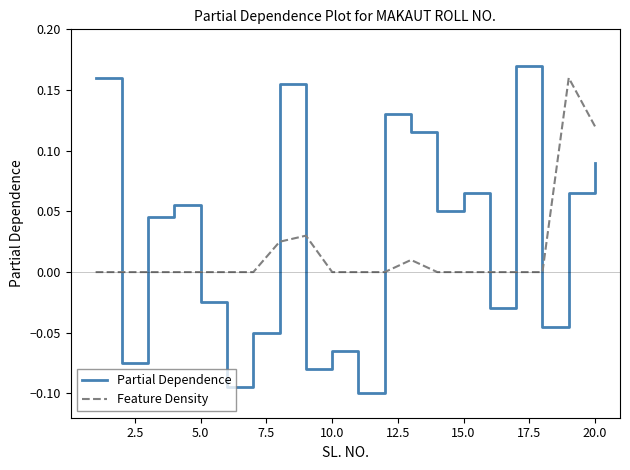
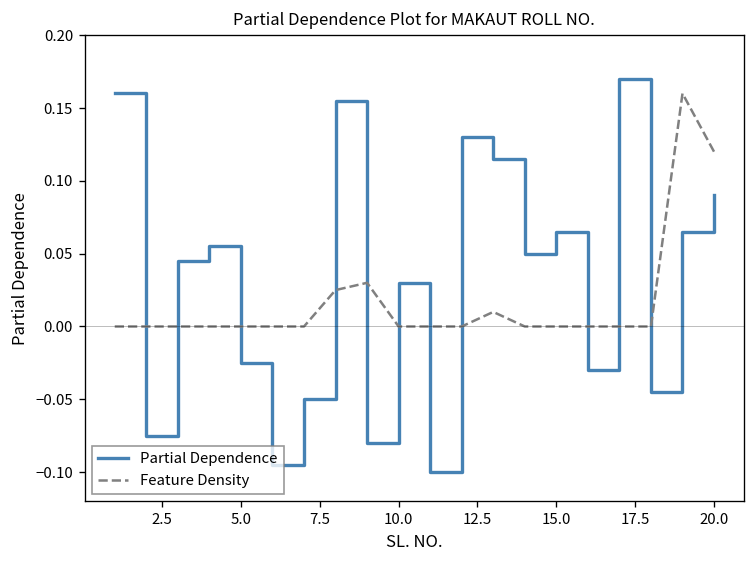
Partial Dependence, 10.0: -0.065 -> 0.030
